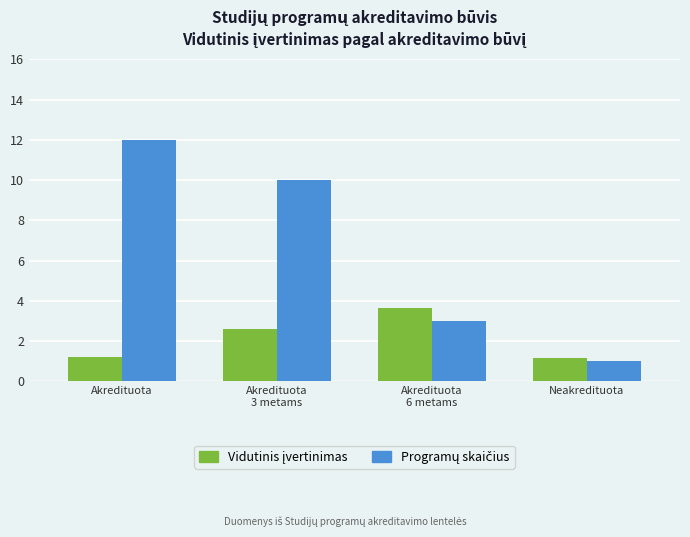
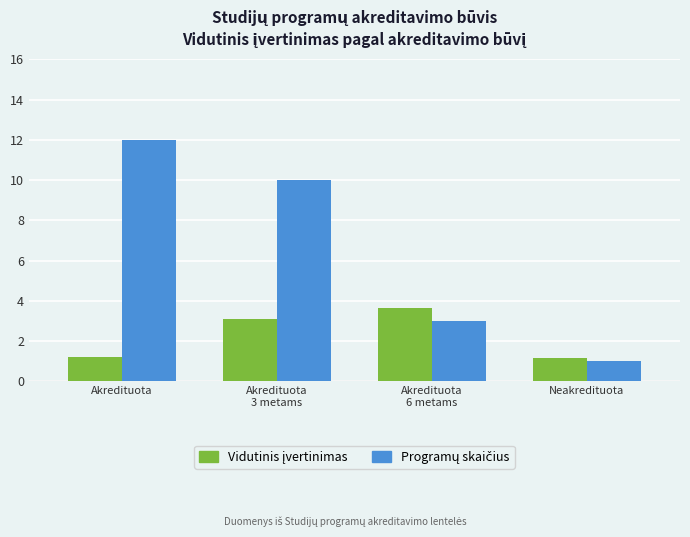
Vidutinis įvertinimas, Akredituota 3 metams: 2.6 -> 3.1
